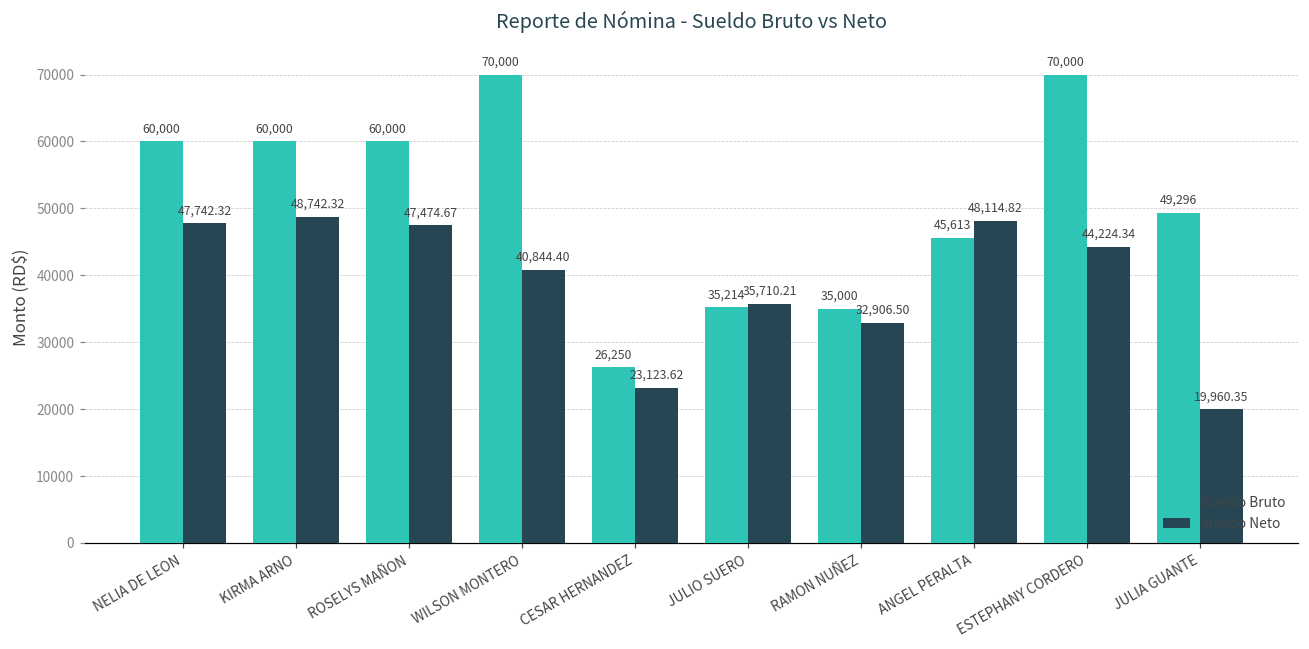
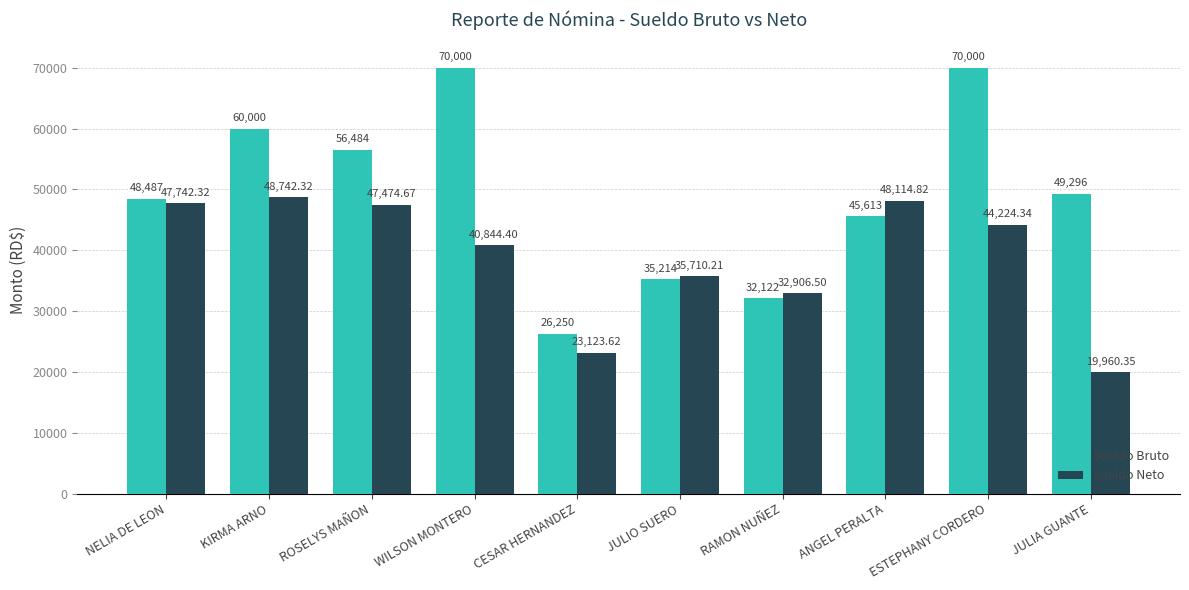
Sueldo Bruto, NELIA DE LEON: 60,000 -> 48,487
Sueldo Bruto, ROSELYS MAÑON: 60,000 -> 56,484
Sueldo Bruto, RAMON NUÑEZ: 35,000 -> 32,122
